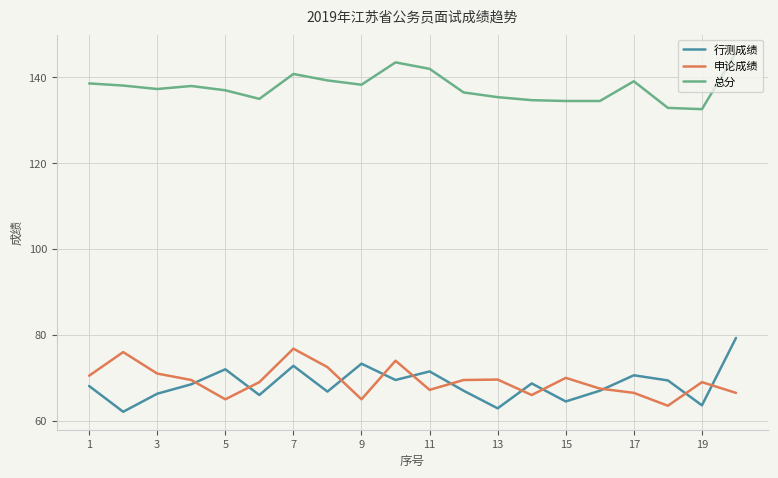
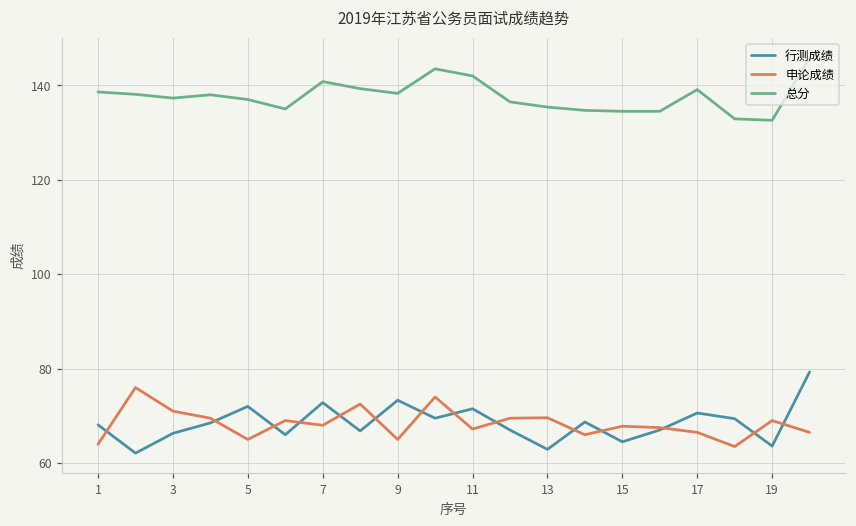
申论成绩, 1: 71 -> 64
申论成绩, 7: 77 -> 68
申论成绩, 15: 70 -> 68
